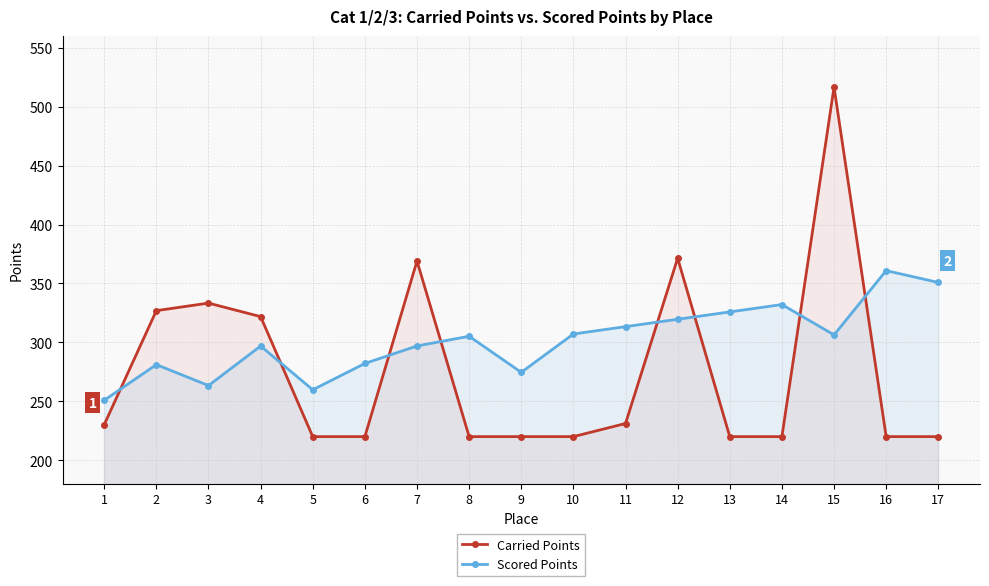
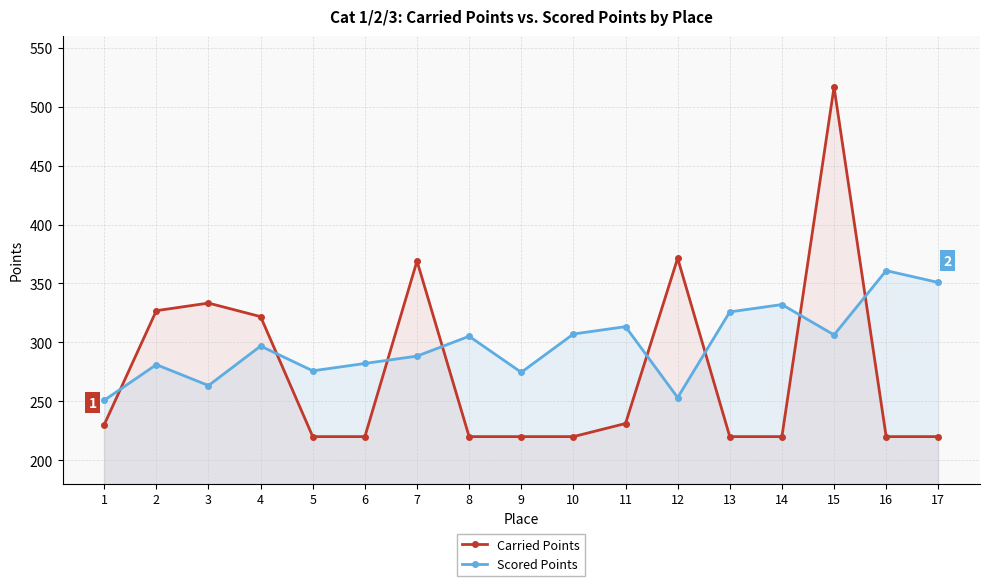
Scored Points, 5: 260 -> 276
Scored Points, 7: 297 -> 288
Scored Points, 12: 320 -> 253
